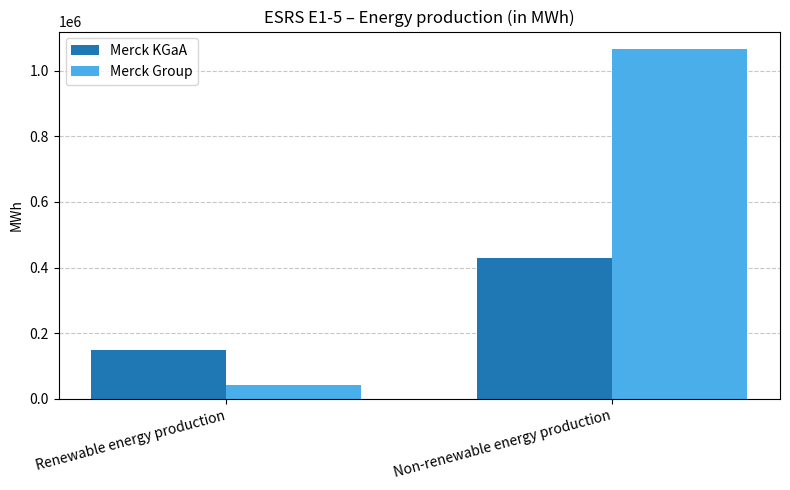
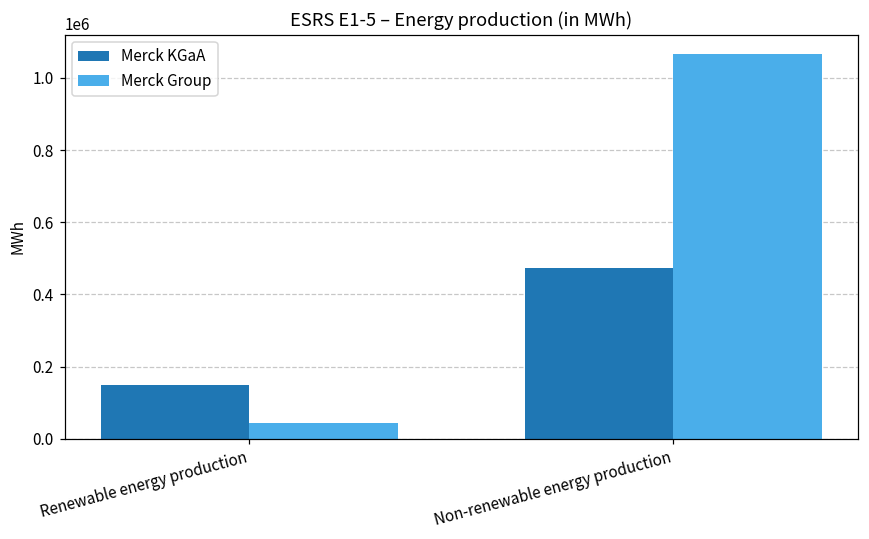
Merck KGaA, Non-renewable energy production: 430000 -> 470000
